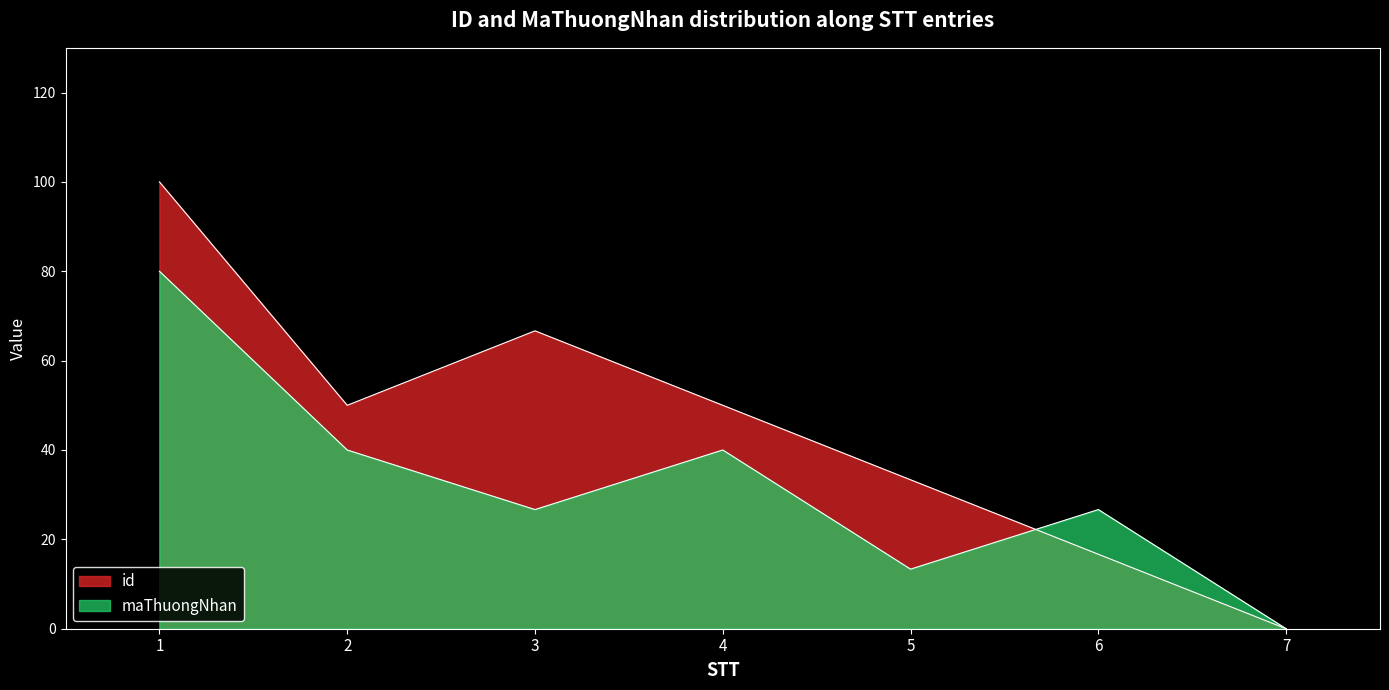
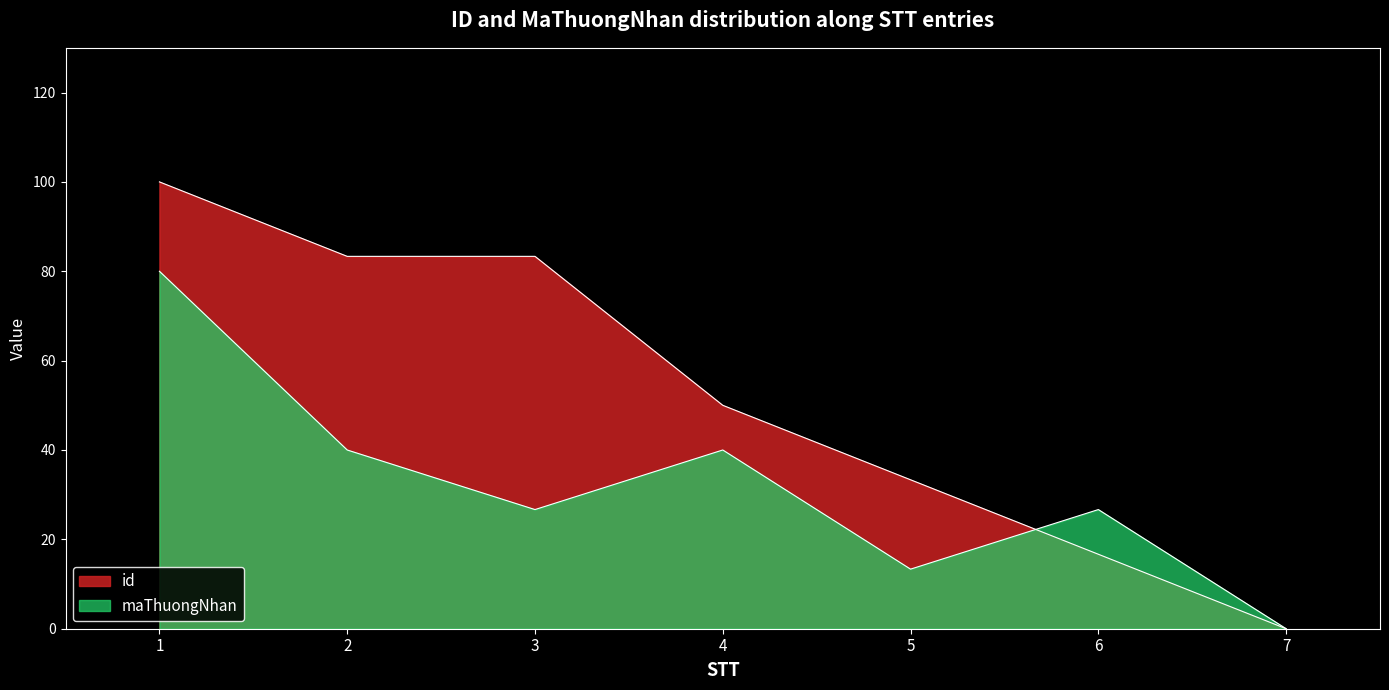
id, 2: 50 -> 83
id, 3: 67 -> 83
